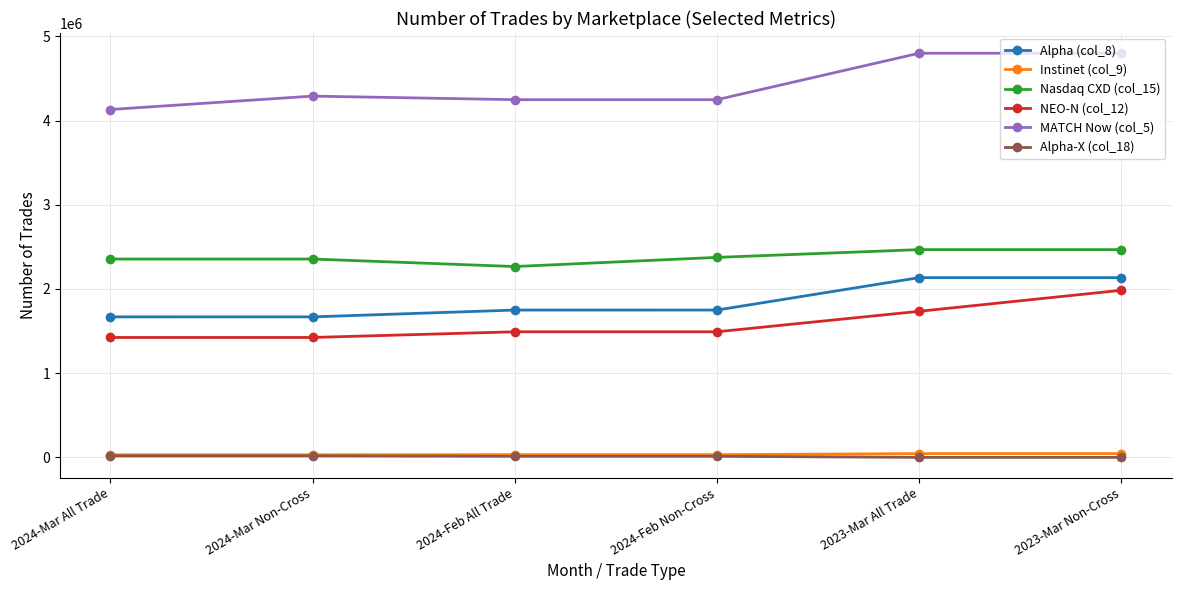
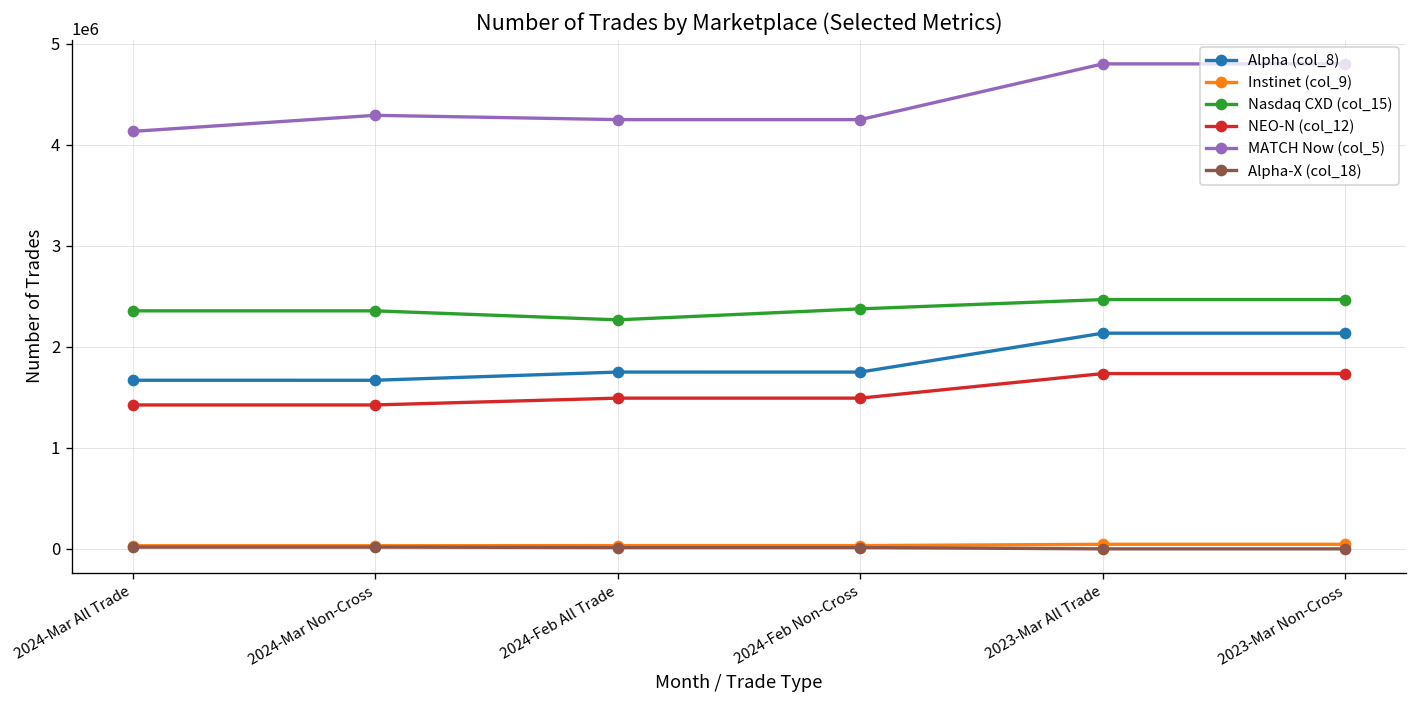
NEO-N (col_12), 2023-Mar Non-Cross: 2000000 -> 1700000
